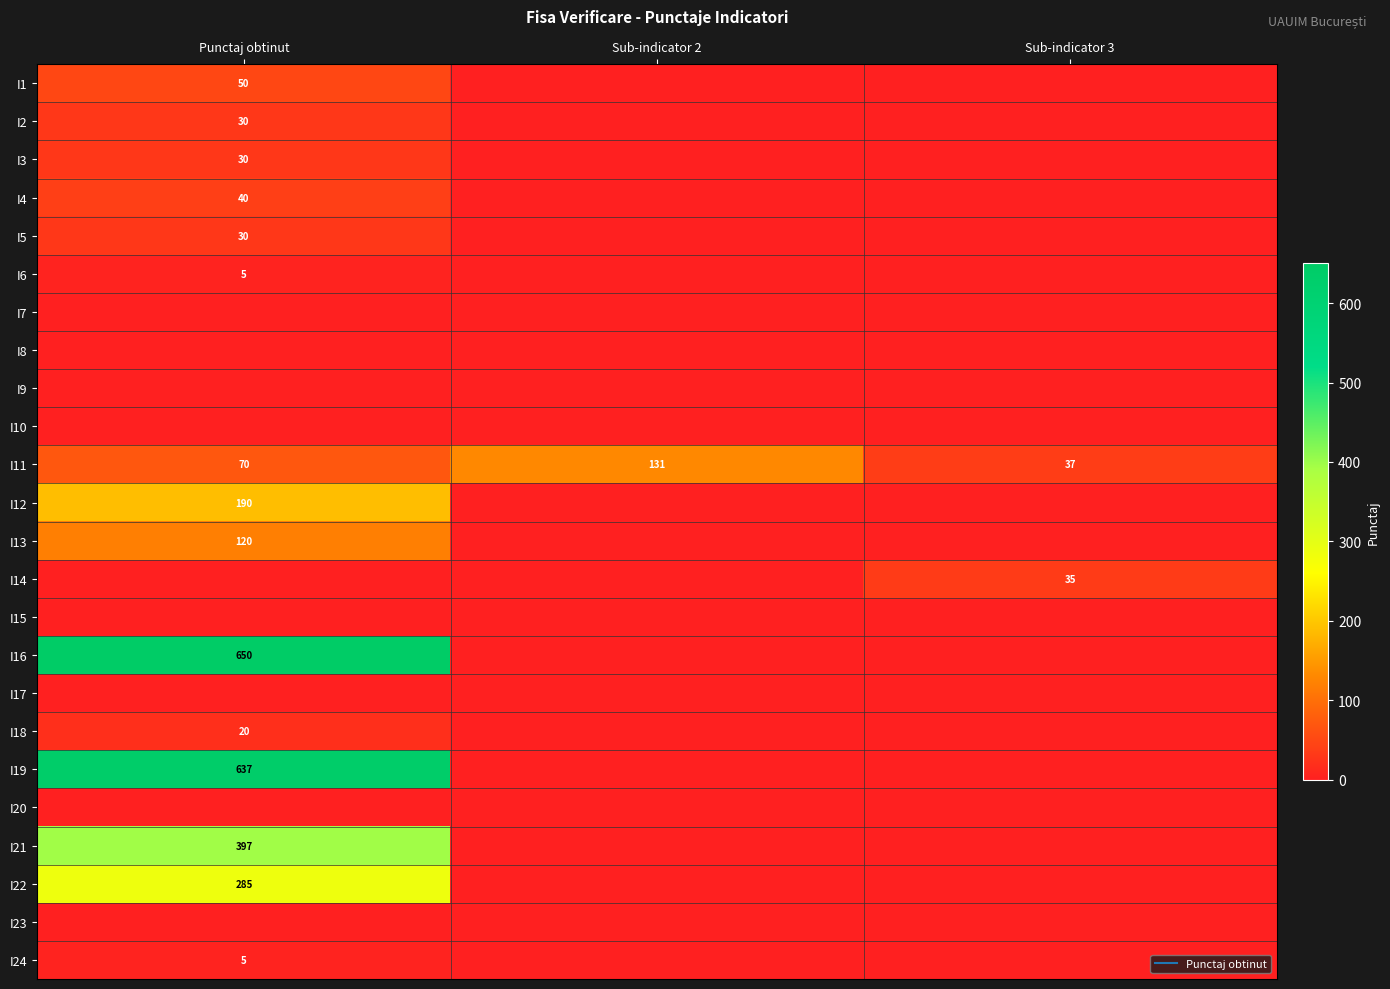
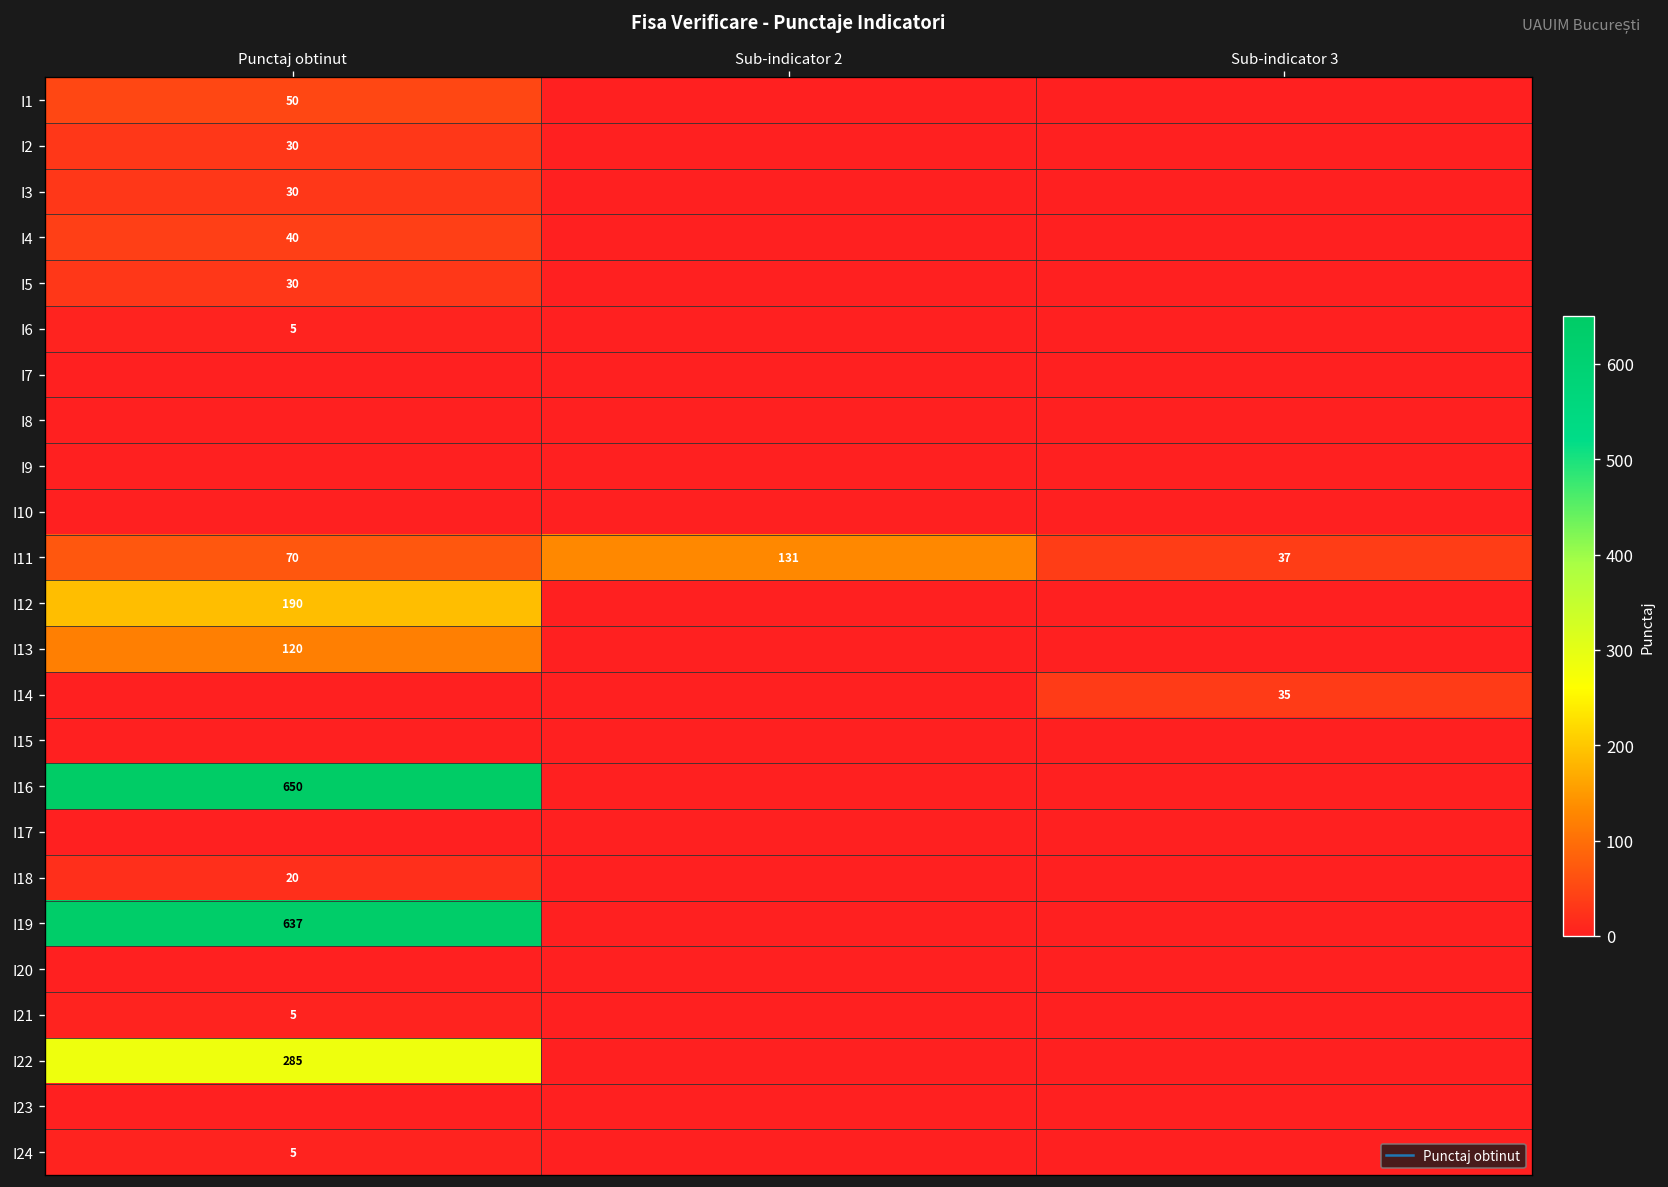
I21, Punctaj obtinut: 397 -> 5
